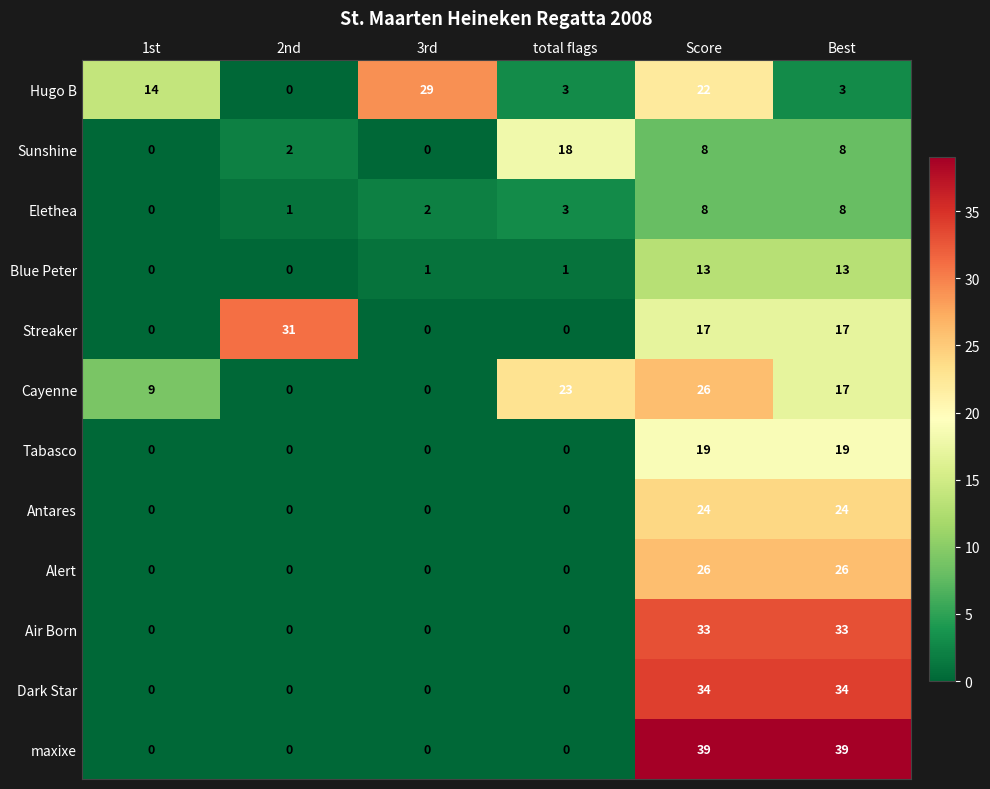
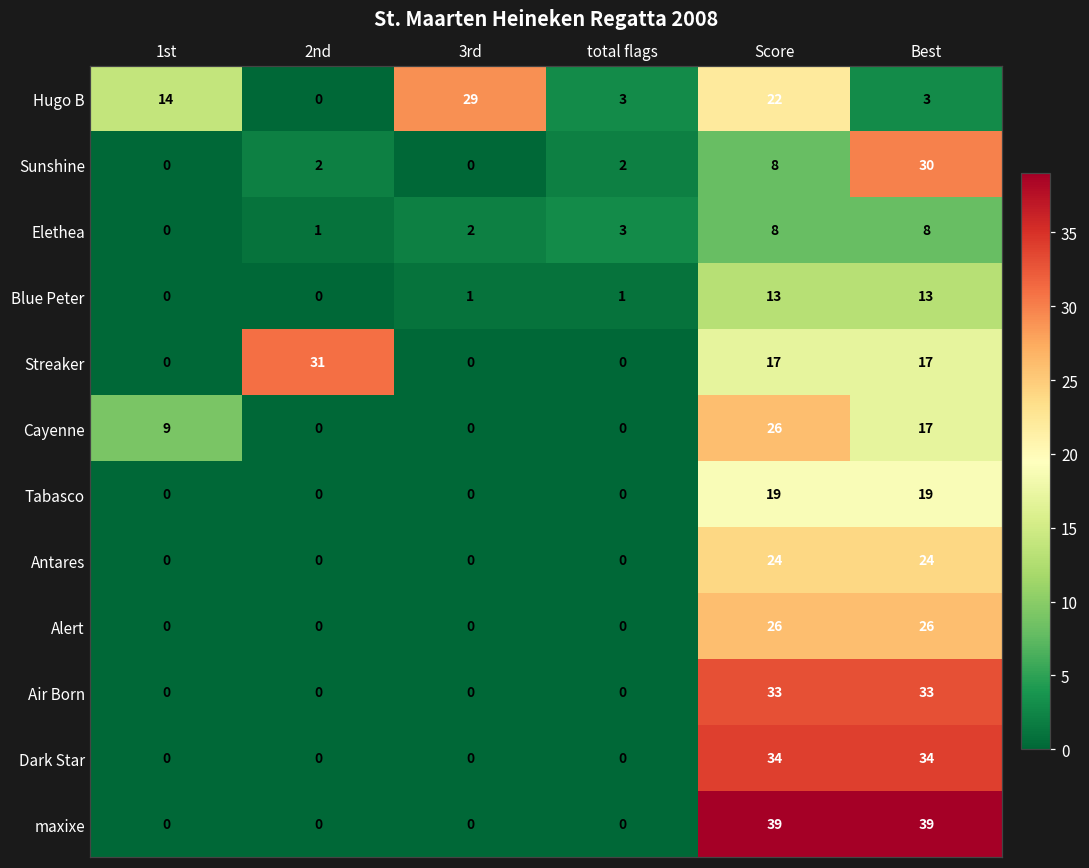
Sunshine, total flags: 18 -> 2
Sunshine, Best: 8 -> 30
Cayenne, total flags: 23 -> 0
